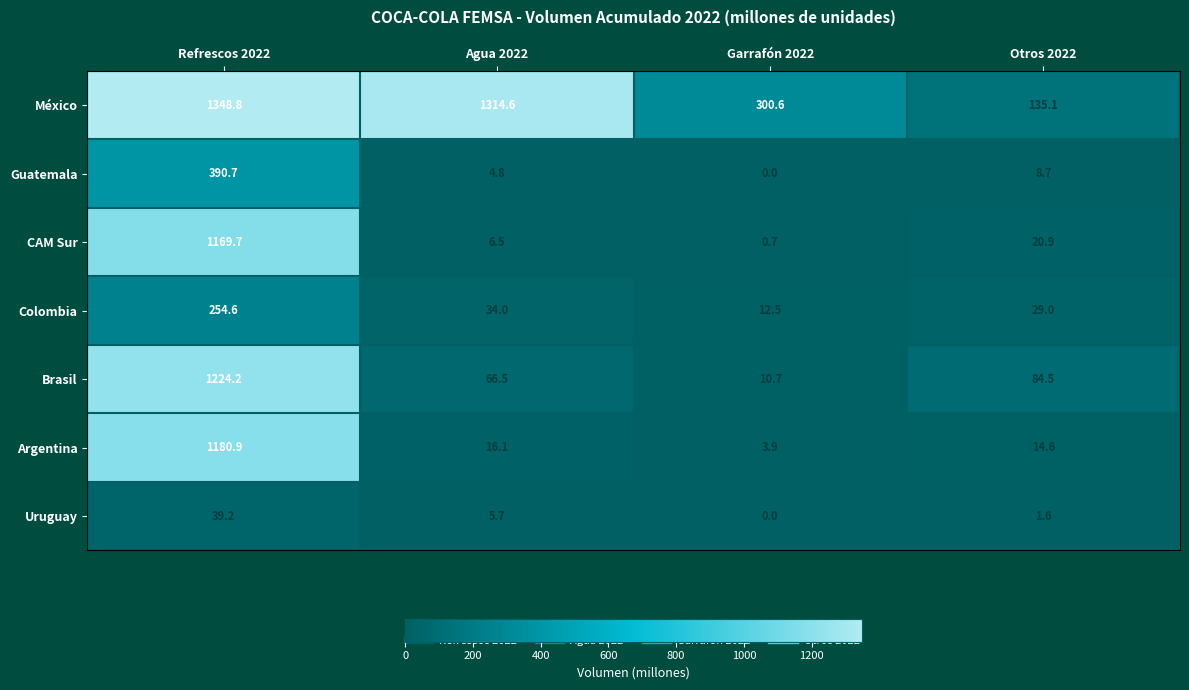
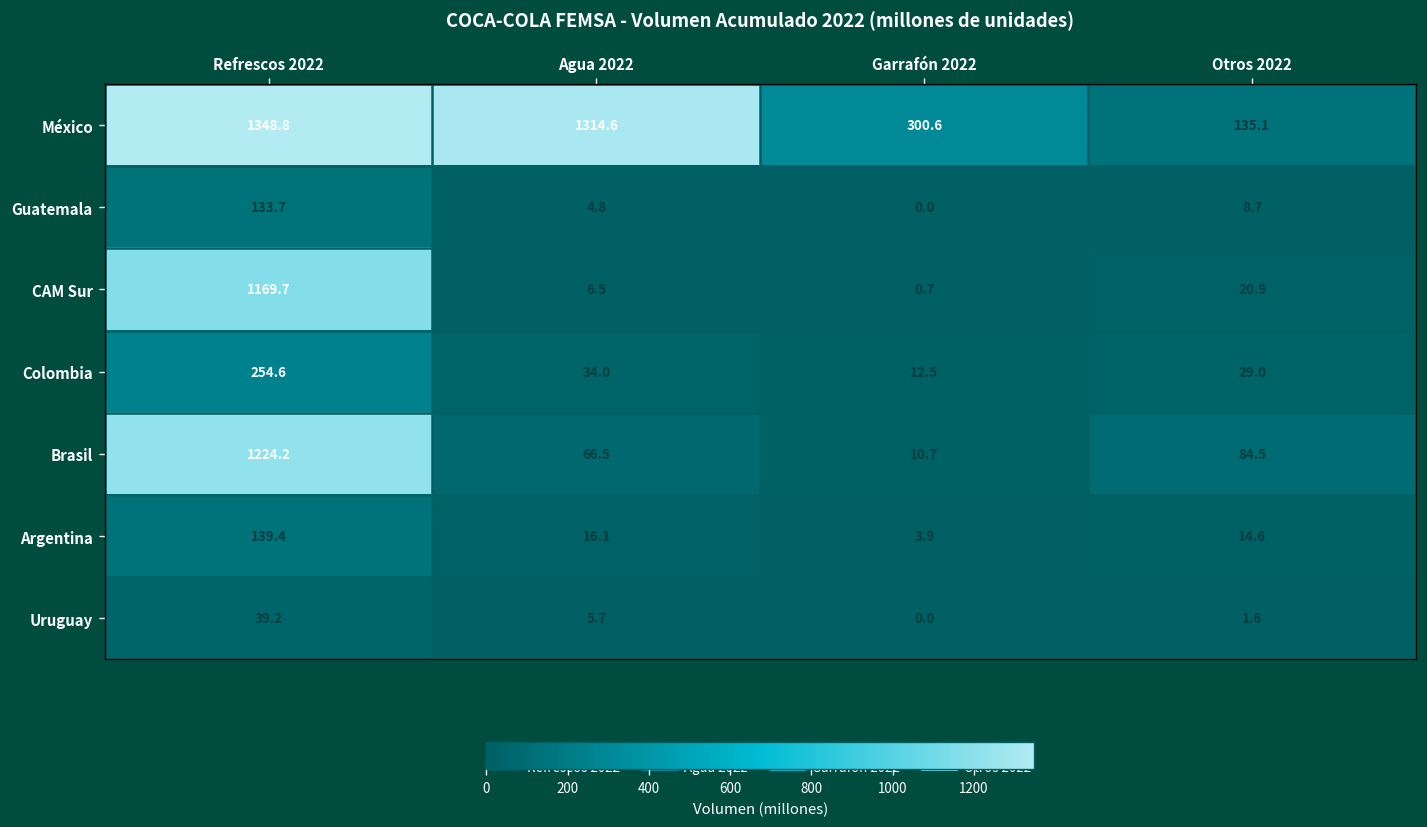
Guatemala, Refrescos 2022: 390.7 -> 133.7
Argentina, Refrescos 2022: 1180.9 -> 139.4
